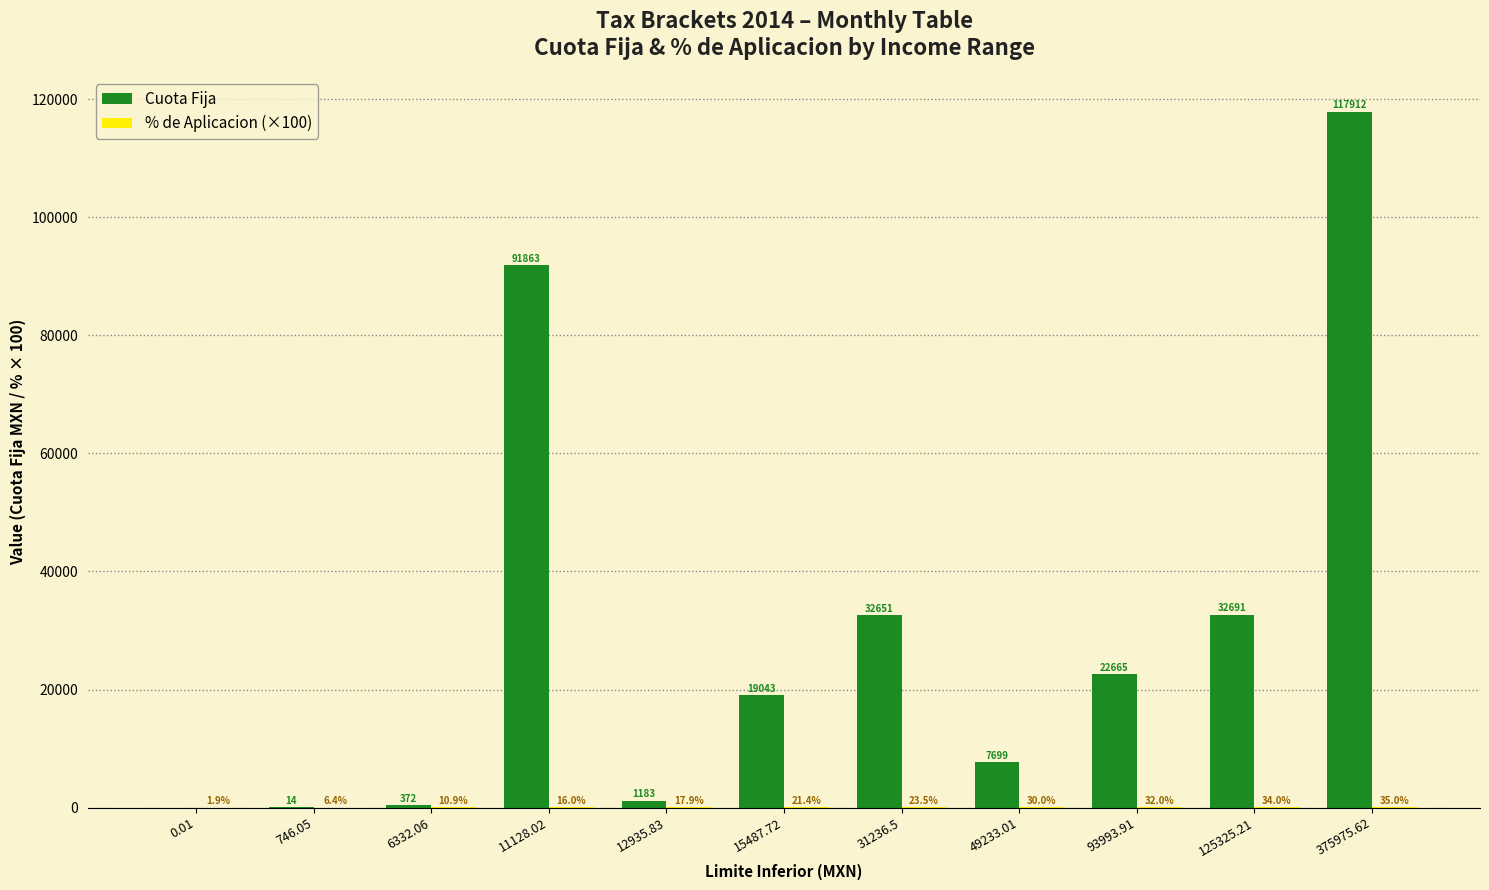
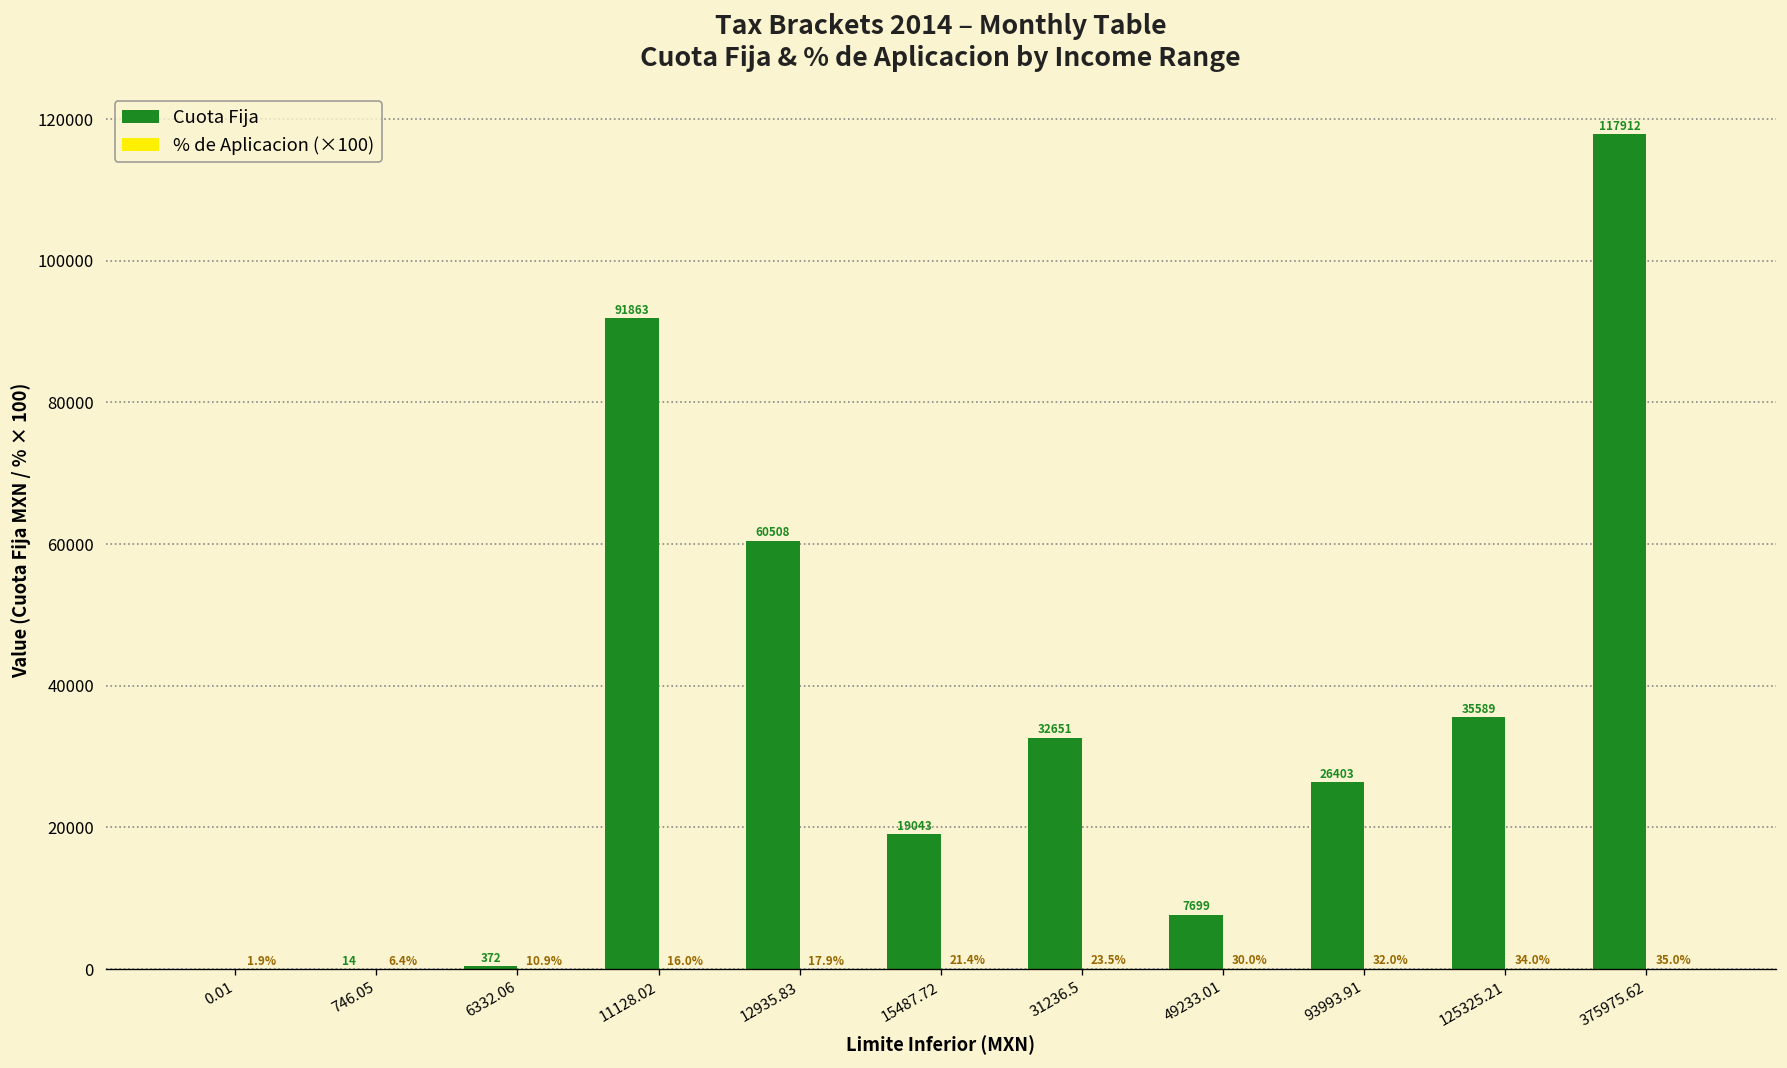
Cuota Fija, 12935.83: 1183 -> 60508
Cuota Fija, 93993.91: 22665 -> 26403
Cuota Fija, 125325.21: 32691 -> 35589
